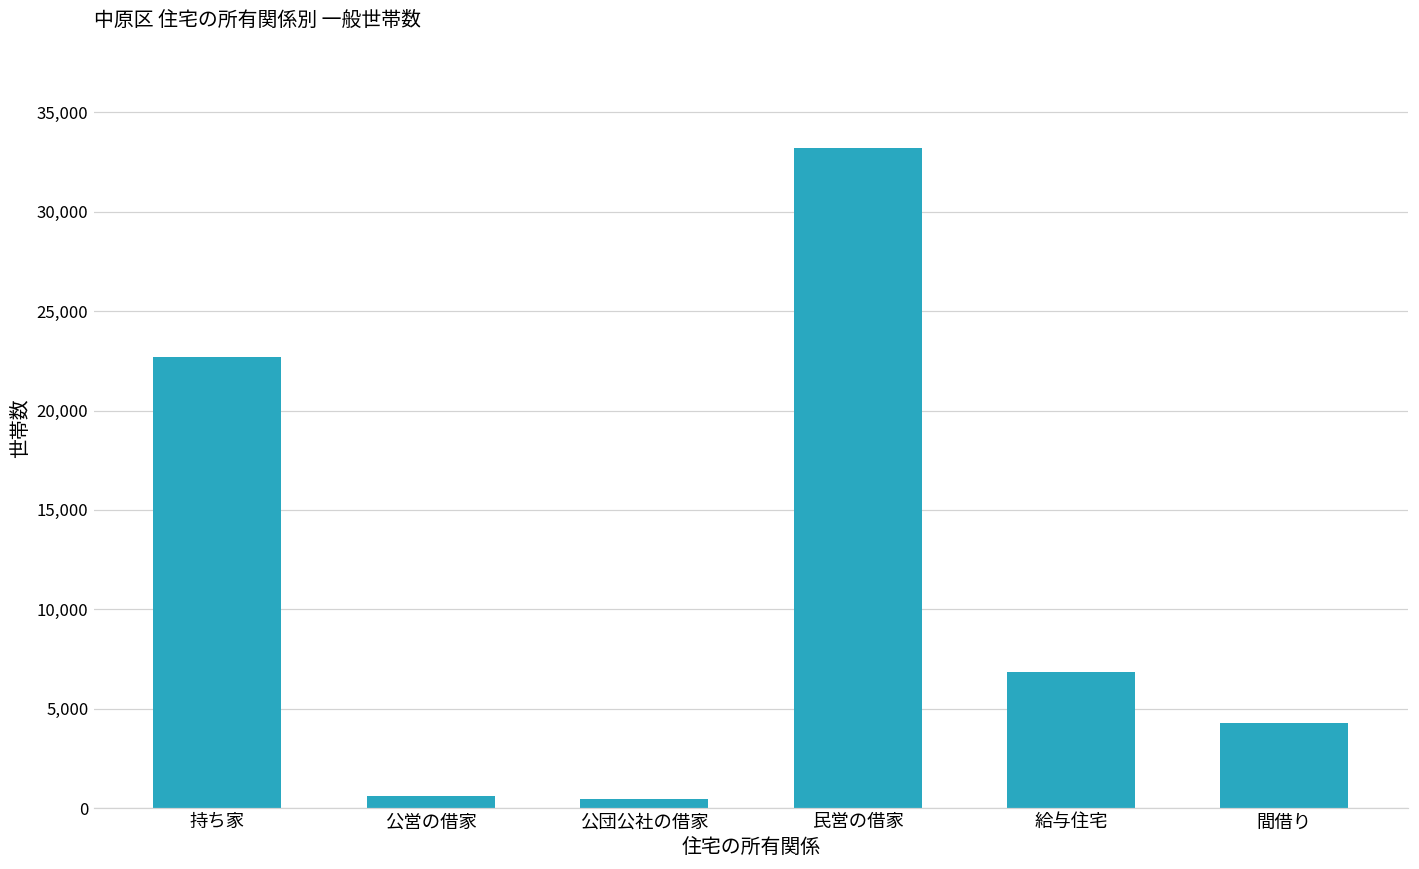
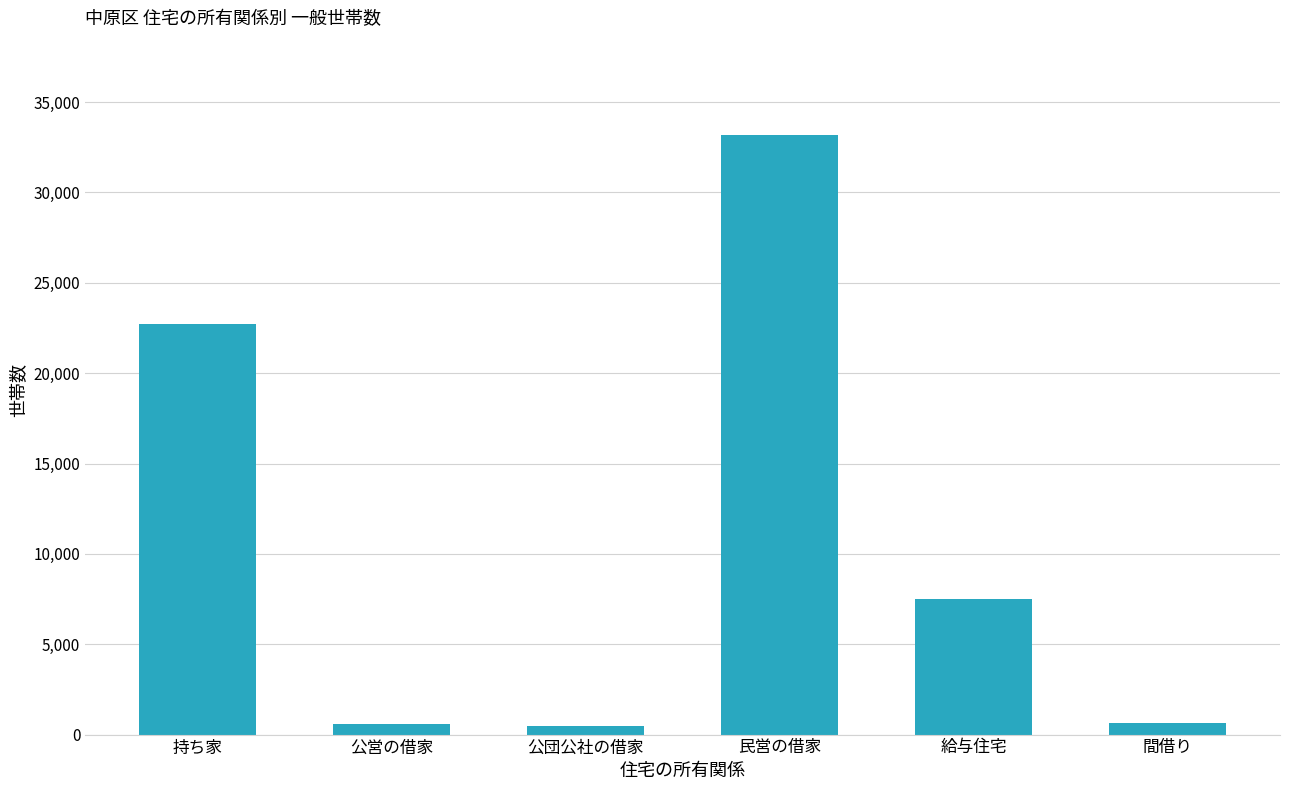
給与住宅: 6,900 -> 7,500
間借り: 4,300 -> 600
